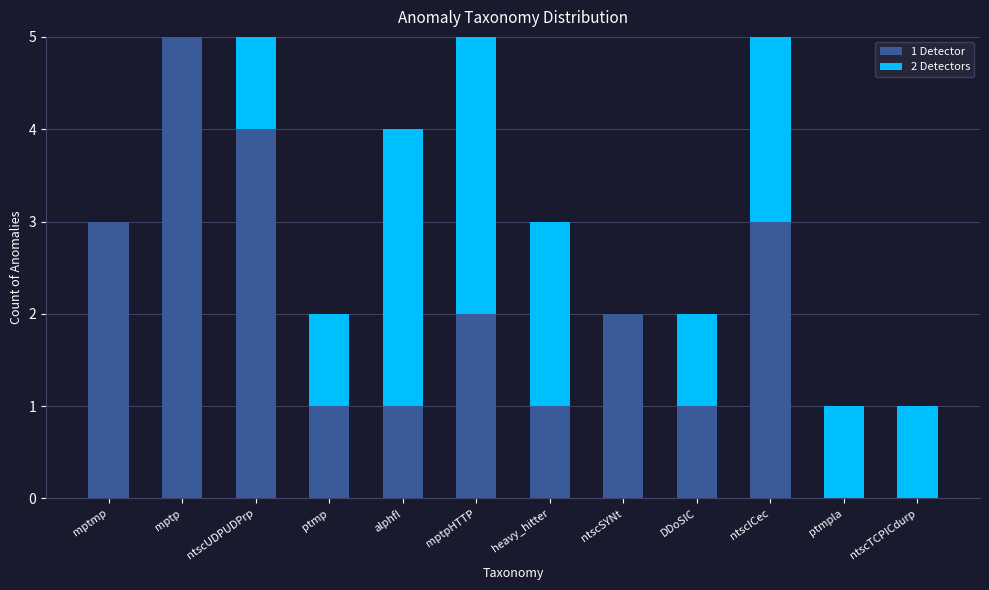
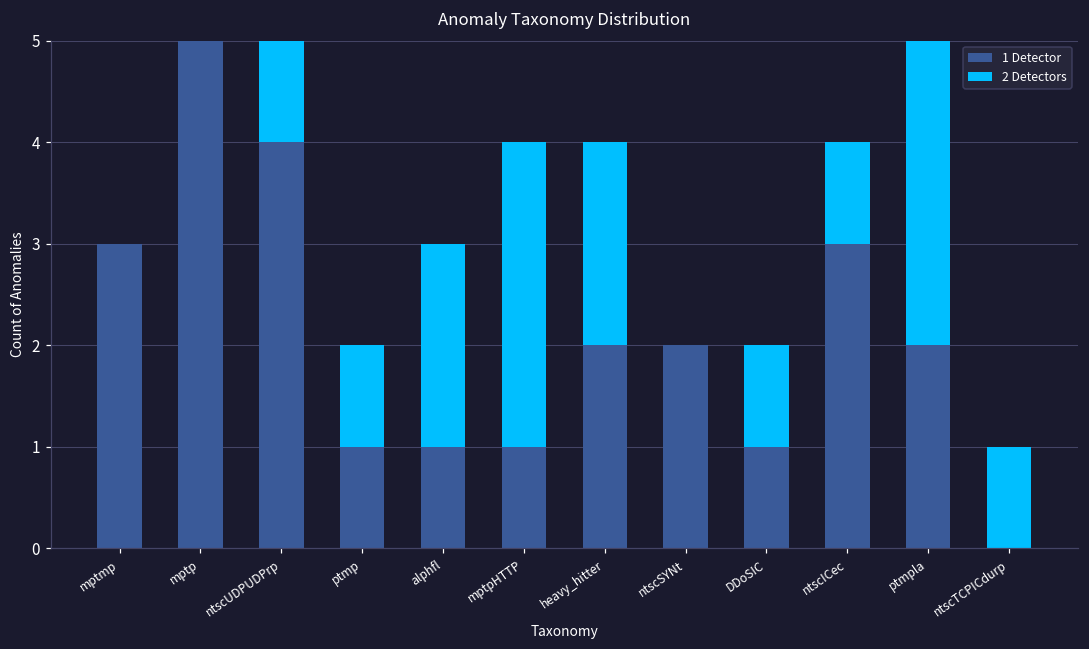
2 Detectors, alphfl: 3 -> 2
1 Detector, mptpHTTP: 2 -> 1
1 Detector, heavy_hitter: 1 -> 2
2 Detectors, ntscICec: 2 -> 1
1 Detector, ptmpla: 0 -> 2
2 Detectors, ptmpla: 1 -> 3
